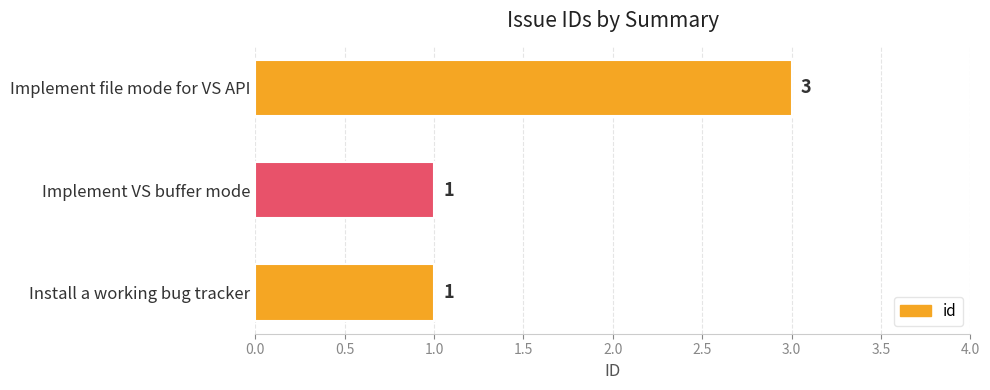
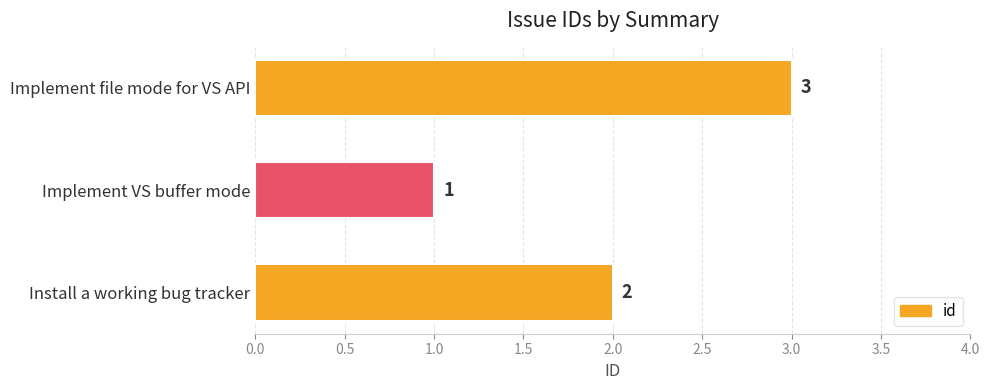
Install a working bug tracker: 1 -> 2
